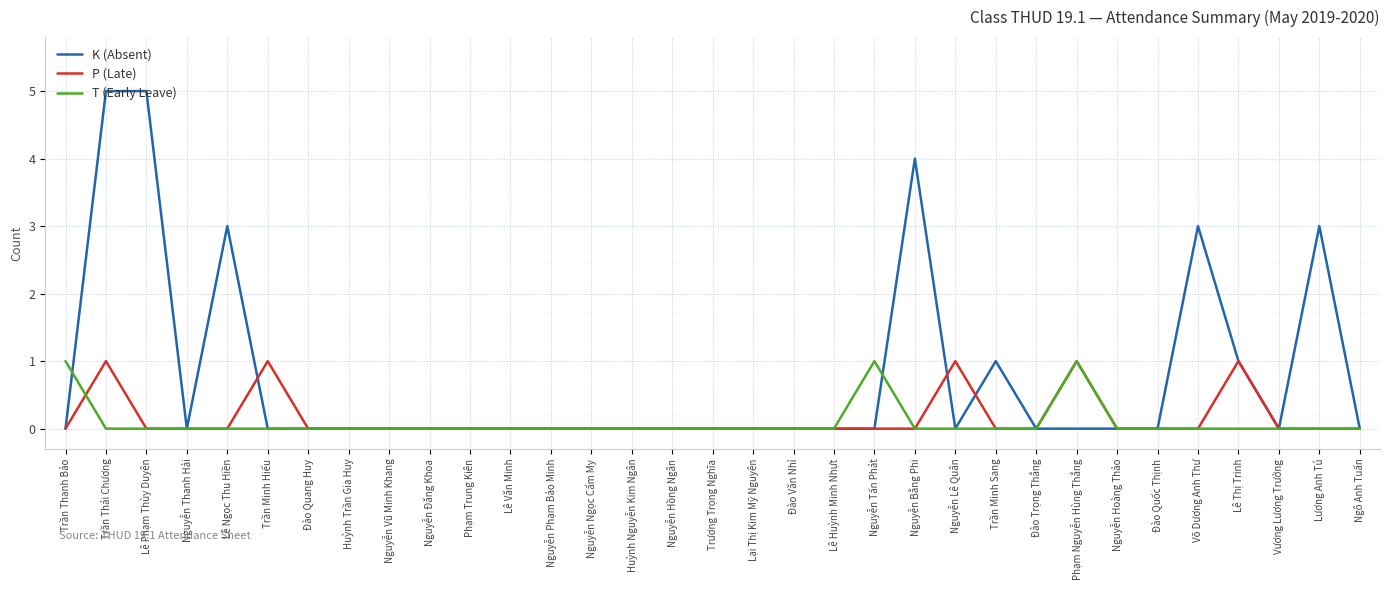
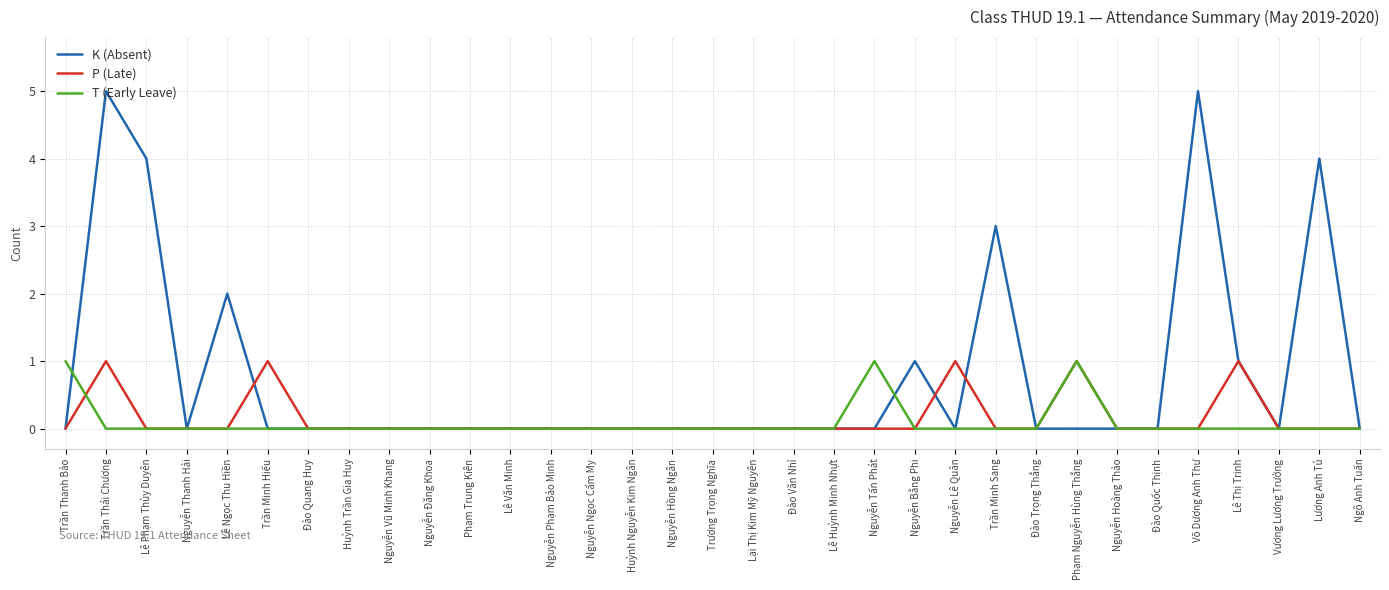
K (Absent), Lê Phạm Thùy Duyên: 5 -> 4
K (Absent), Lê Ngọc Thu Hiền: 3 -> 2
K (Absent), Nguyễn Bằng Phi: 4 -> 1
K (Absent), Trần Minh Sang: 1 -> 3
K (Absent), Võ Dương Anh Thư: 3 -> 5
K (Absent), Lương Anh Tú: 3 -> 4
